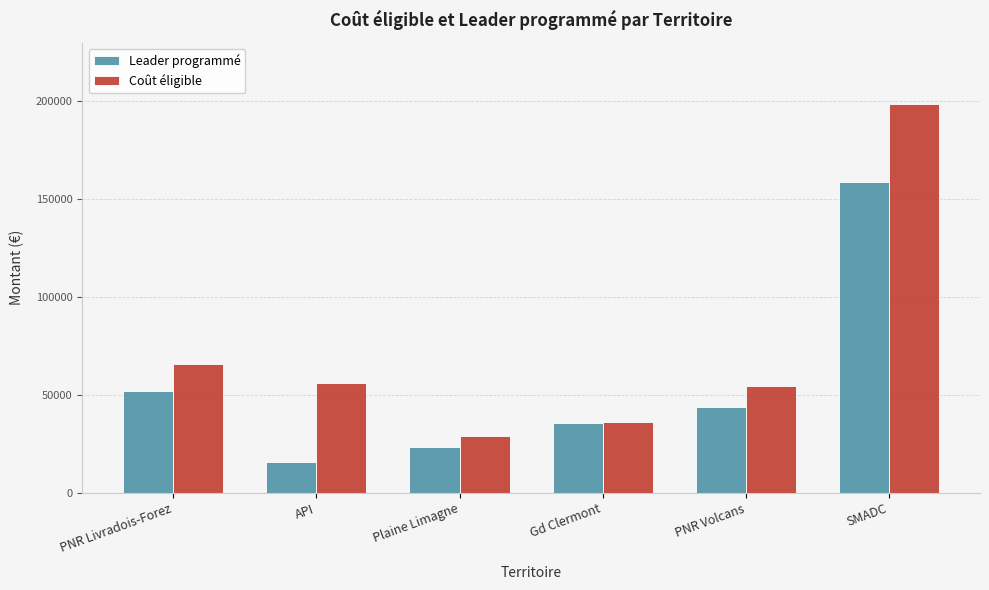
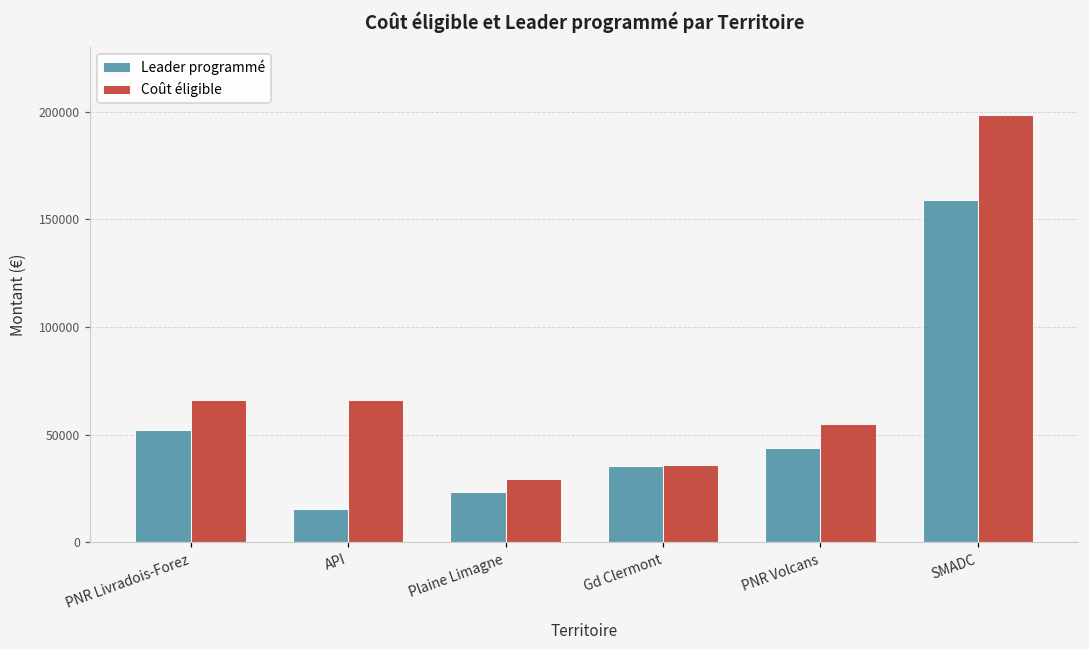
Coût éligible, API: 56000 -> 66000
